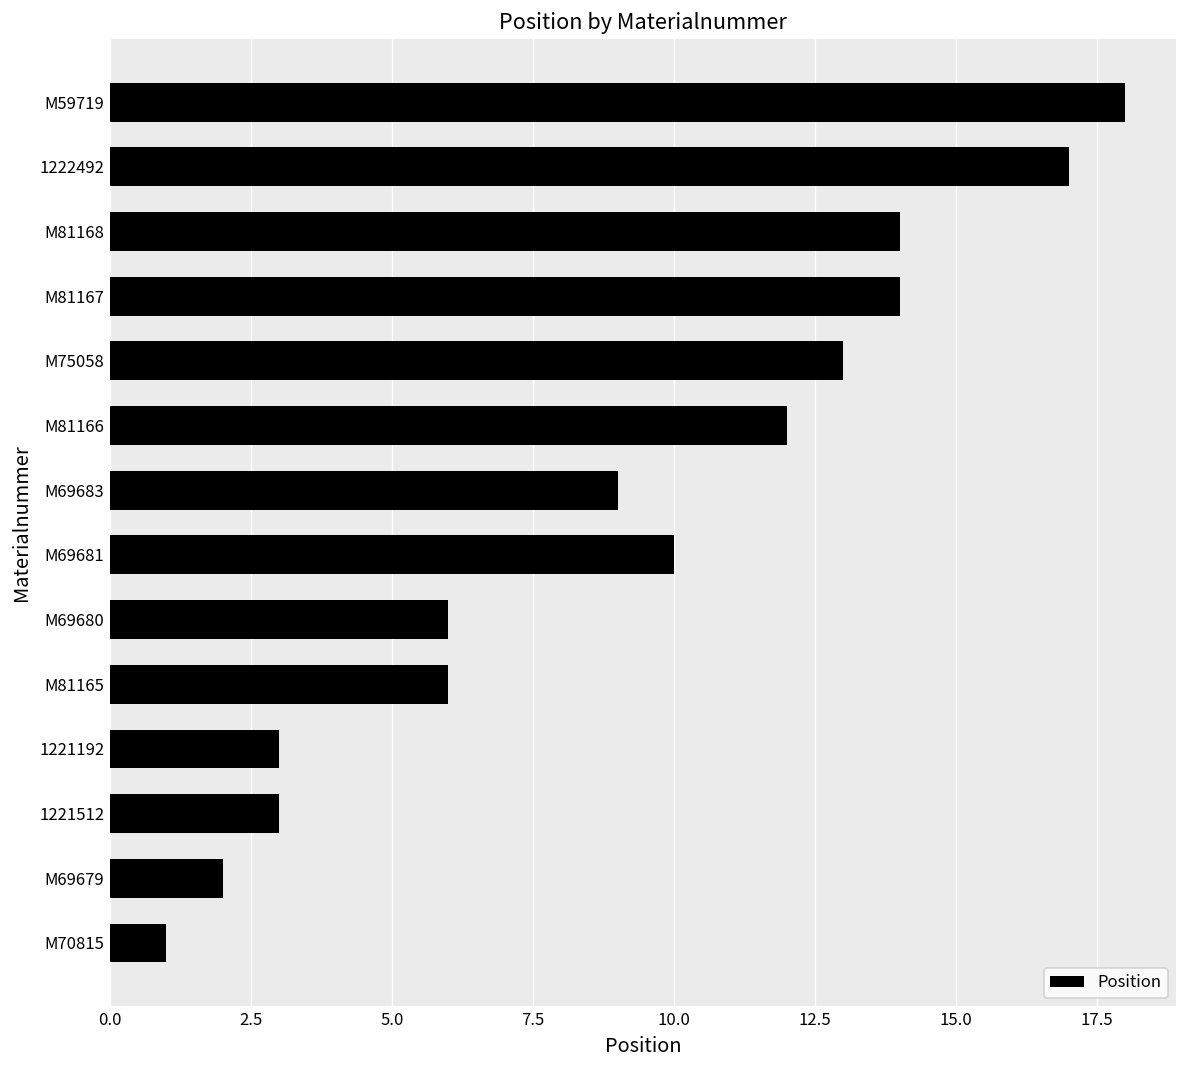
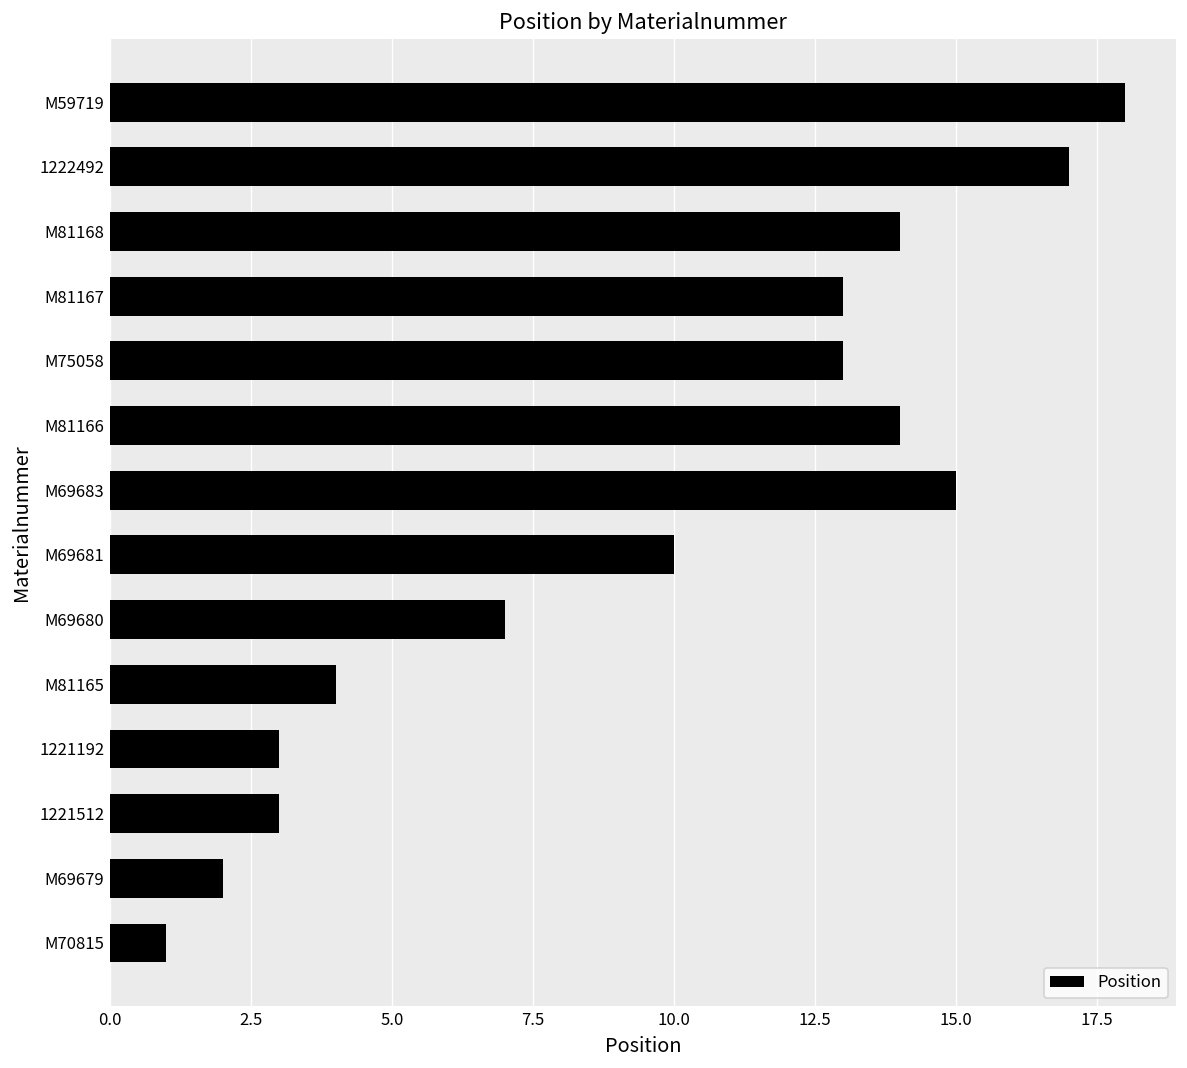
M81167: 14 -> 13
M81166: 12 -> 14
M69683: 9 -> 15
M69680: 6 -> 7
M81165: 6 -> 4
